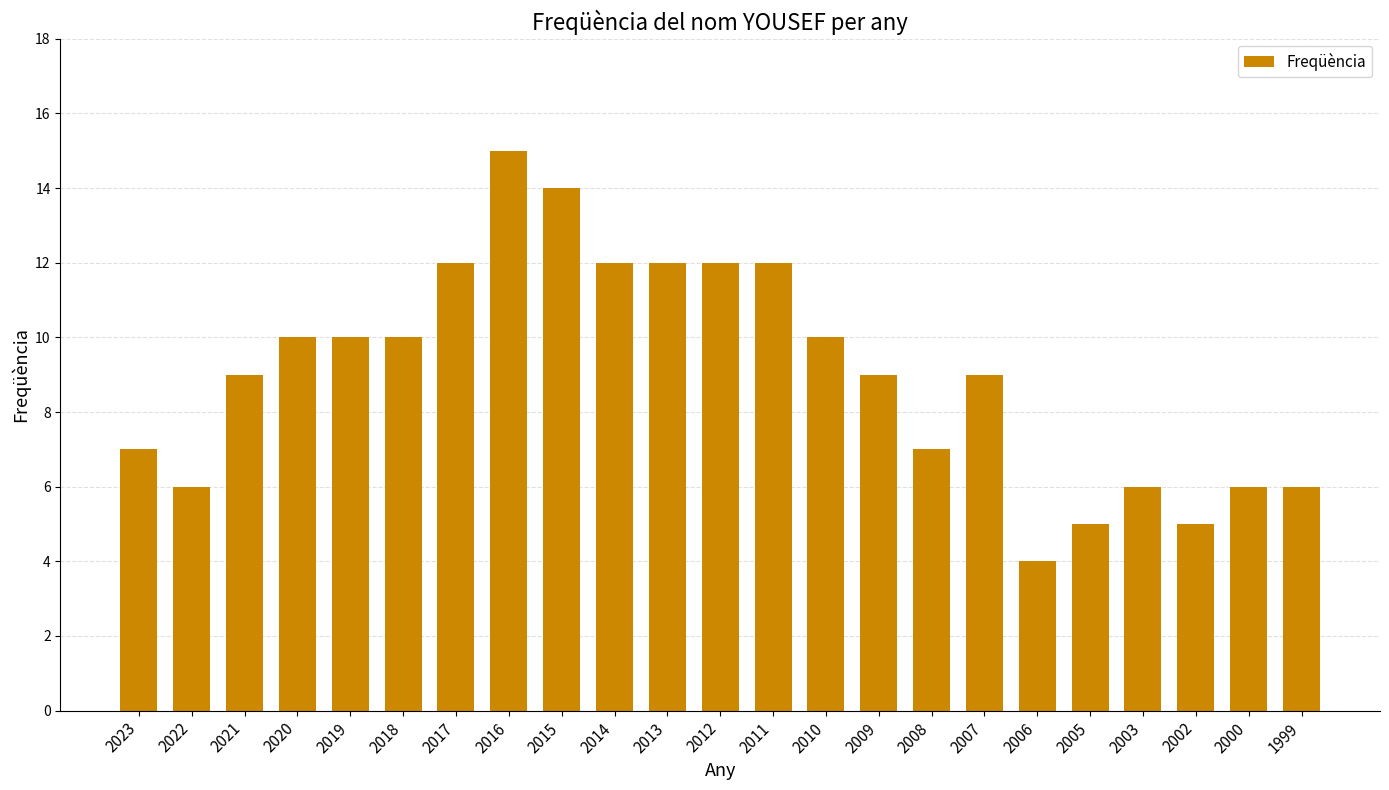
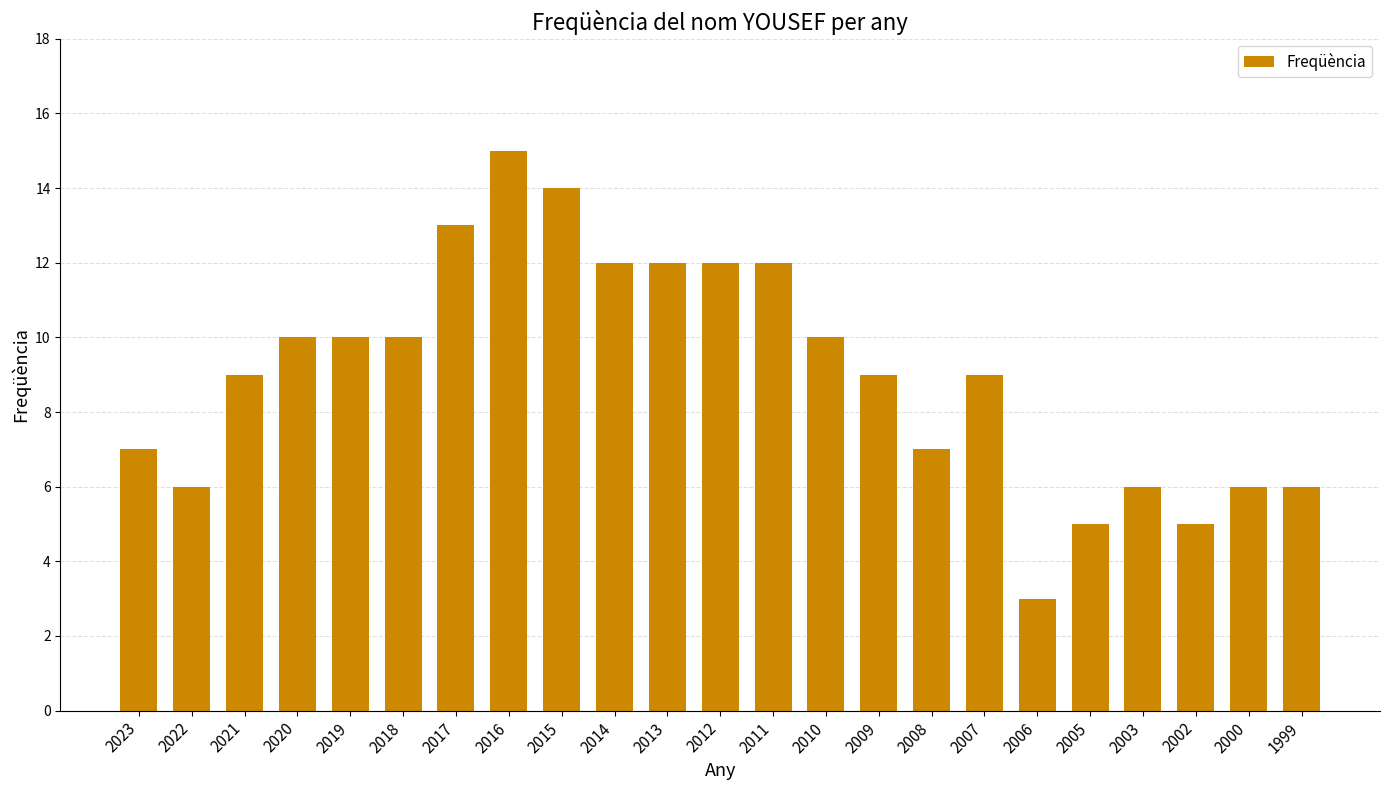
2017: 12 -> 13
2006: 4 -> 3
